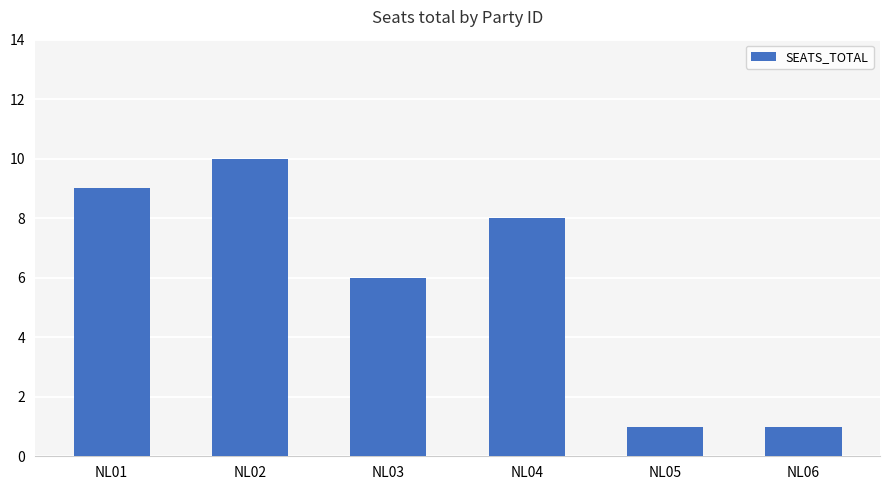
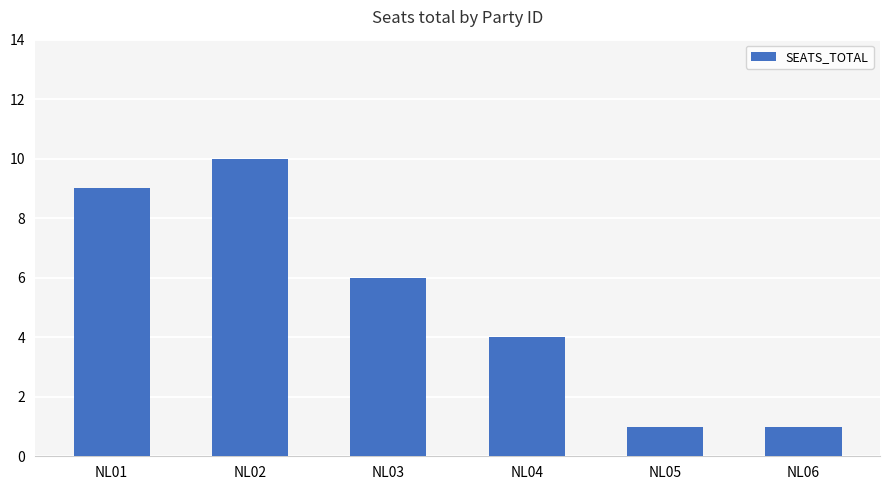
NL04: 8 -> 4
